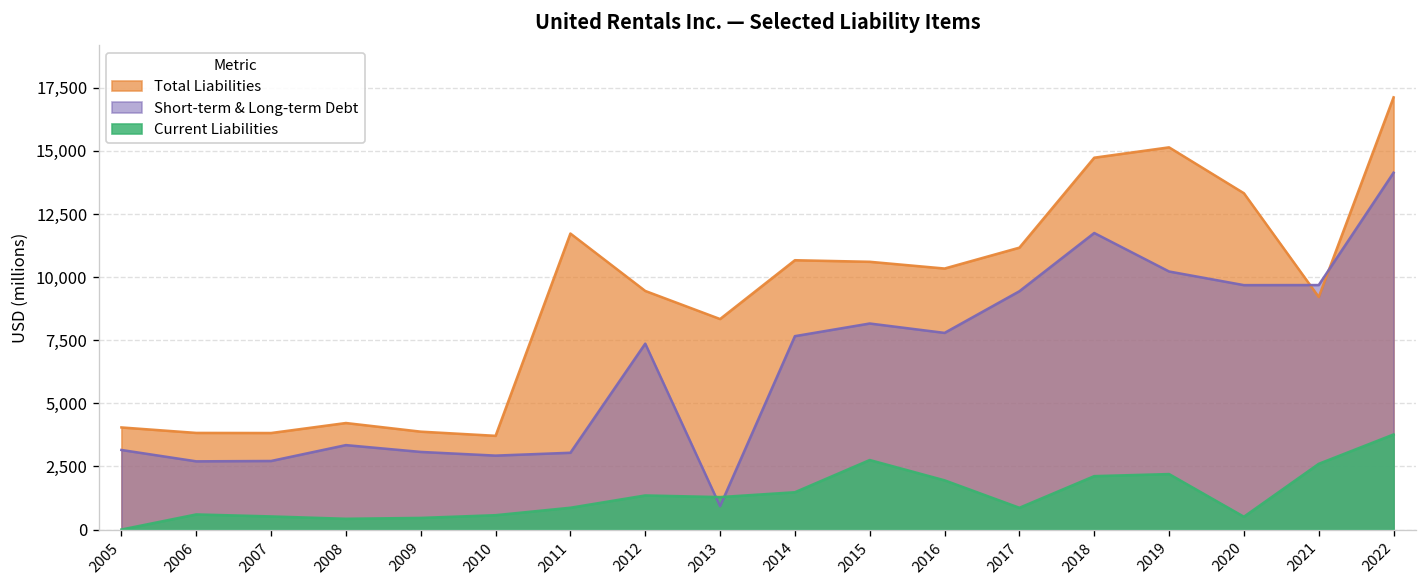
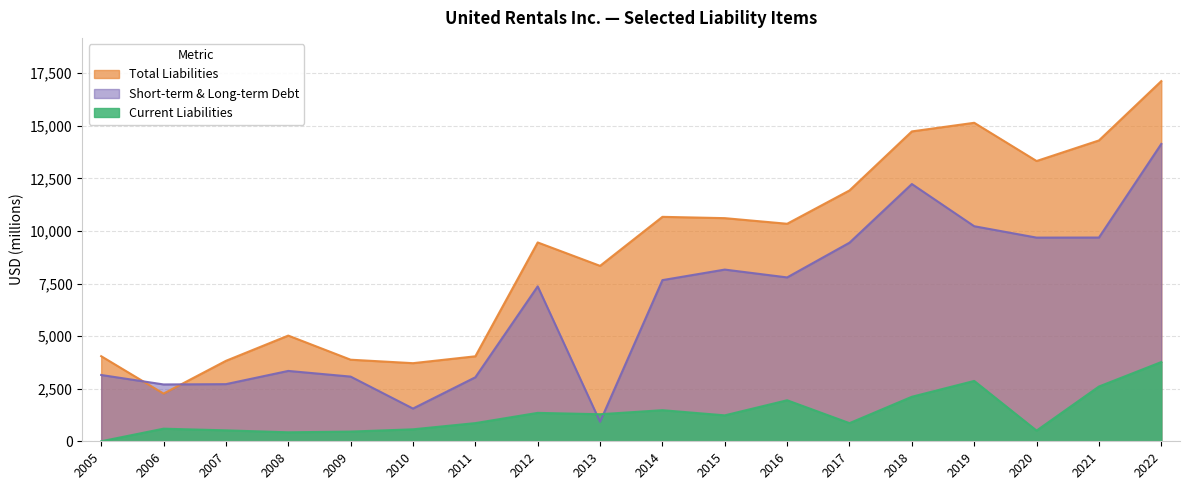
Total Liabilities, 2006: 3,800 -> 2,300
Total Liabilities, 2008: 4,200 -> 5,000
Short-term & Long-term Debt, 2010: 2,900 -> 1,600
Total Liabilities, 2011: 11,700 -> 4,000
Current Liabilities, 2015: 2,800 -> 1,200
Total Liabilities, 2017: 11,200 -> 11,900
Short-term & Long-term Debt, 2018: 11,700 -> 12,200
Current Liabilities, 2019: 2,200 -> 2,900
Total Liabilities, 2021: 9,200 -> 14,300
